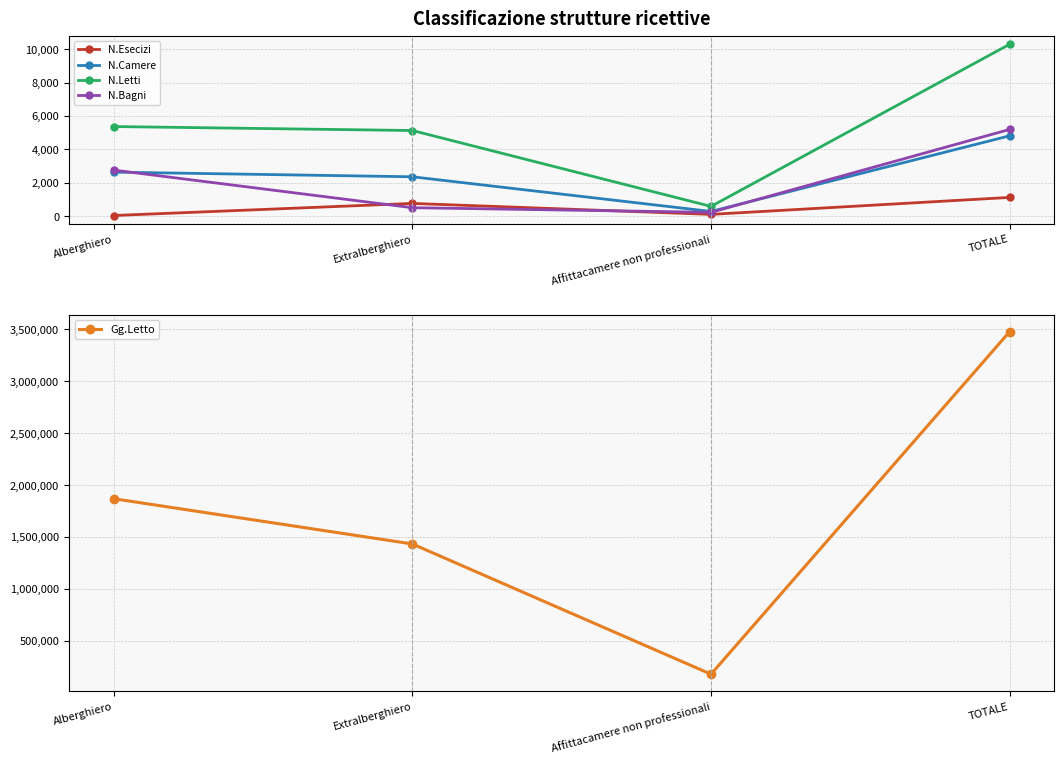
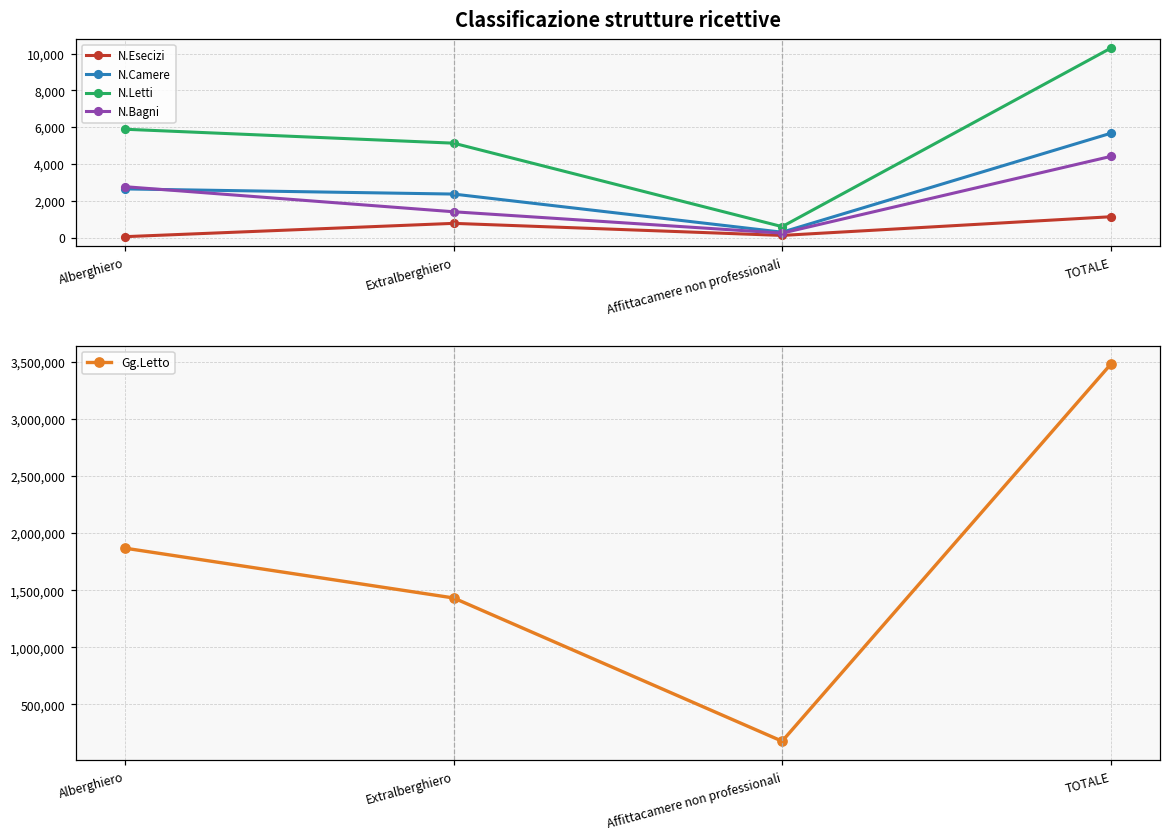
Classificazione strutture ricettive, N.Letti, Alberghiero: 5,400 -> 5,900
Classificazione strutture ricettive, N.Bagni, Extralberghiero: 500 -> 1,400
Classificazione strutture ricettive, N.Camere, TOTALE: 4,800 -> 5,700
Classificazione strutture ricettive, N.Bagni, TOTALE: 5,200 -> 4,400
